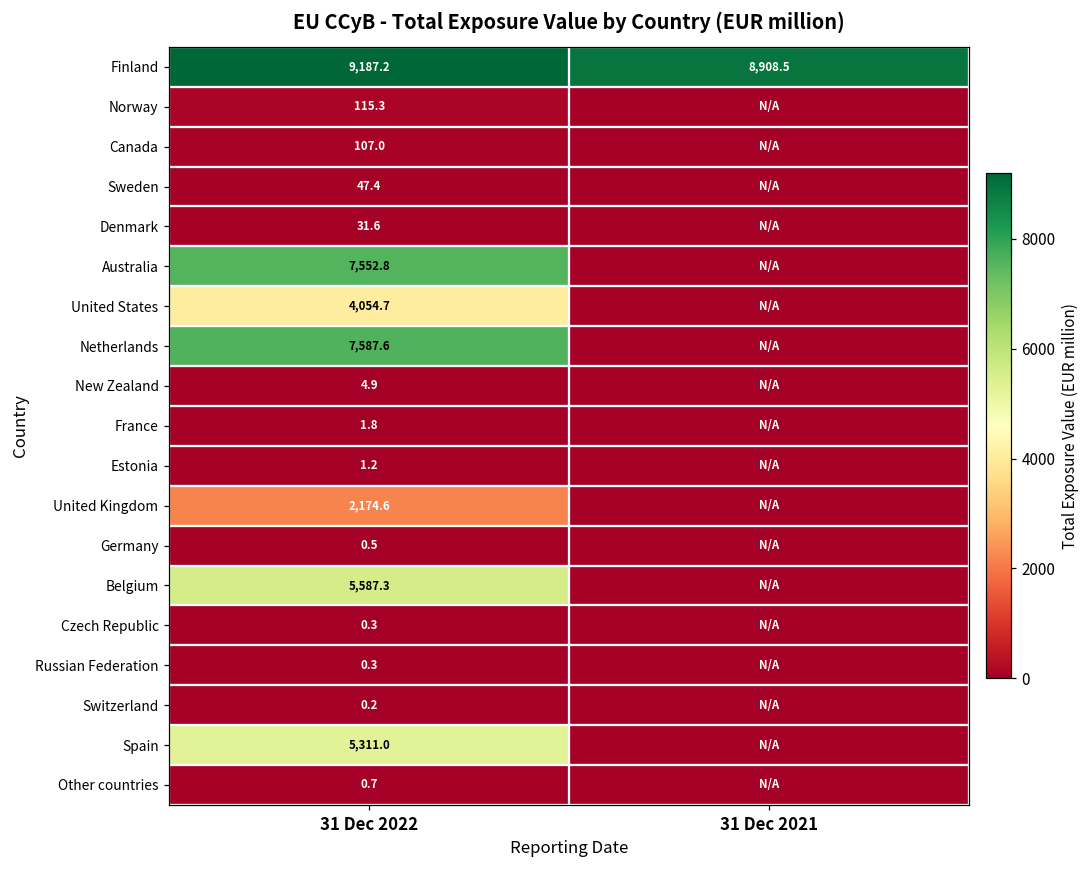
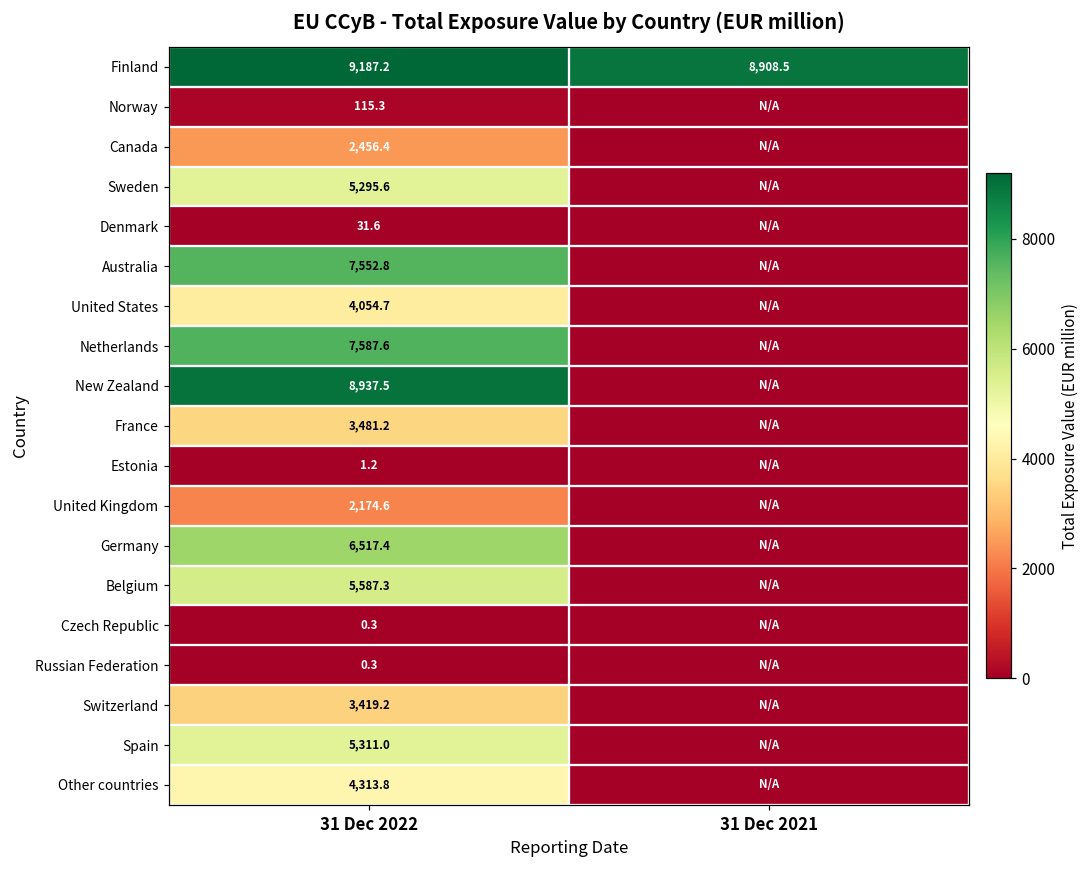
Canada, 31 Dec 2022: 107.0 -> 2,456.4
Sweden, 31 Dec 2022: 47.4 -> 5,295.6
New Zealand, 31 Dec 2022: 4.9 -> 8,937.5
France, 31 Dec 2022: 1.8 -> 3,481.2
Germany, 31 Dec 2022: 0.5 -> 6,517.4
Switzerland, 31 Dec 2022: 0.2 -> 3,419.2
Other countries, 31 Dec 2022: 0.7 -> 4,313.8
